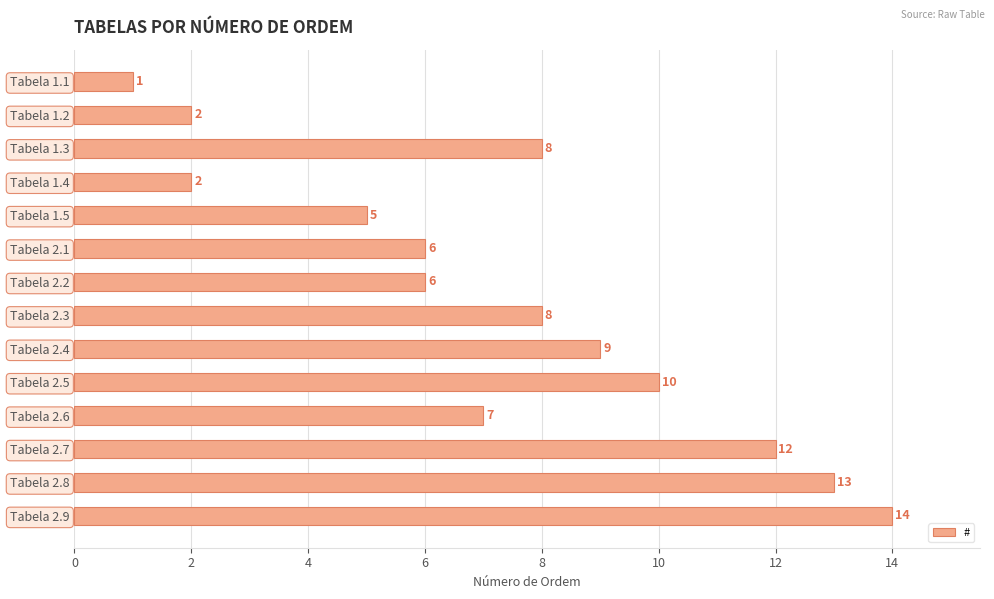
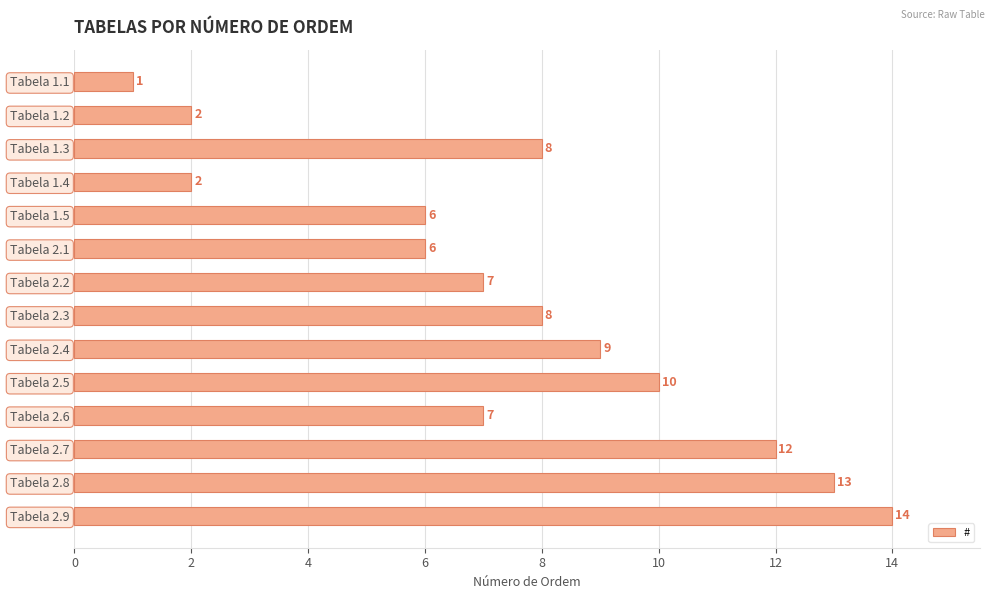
Tabela 1.5: 5 -> 6
Tabela 2.2: 6 -> 7
